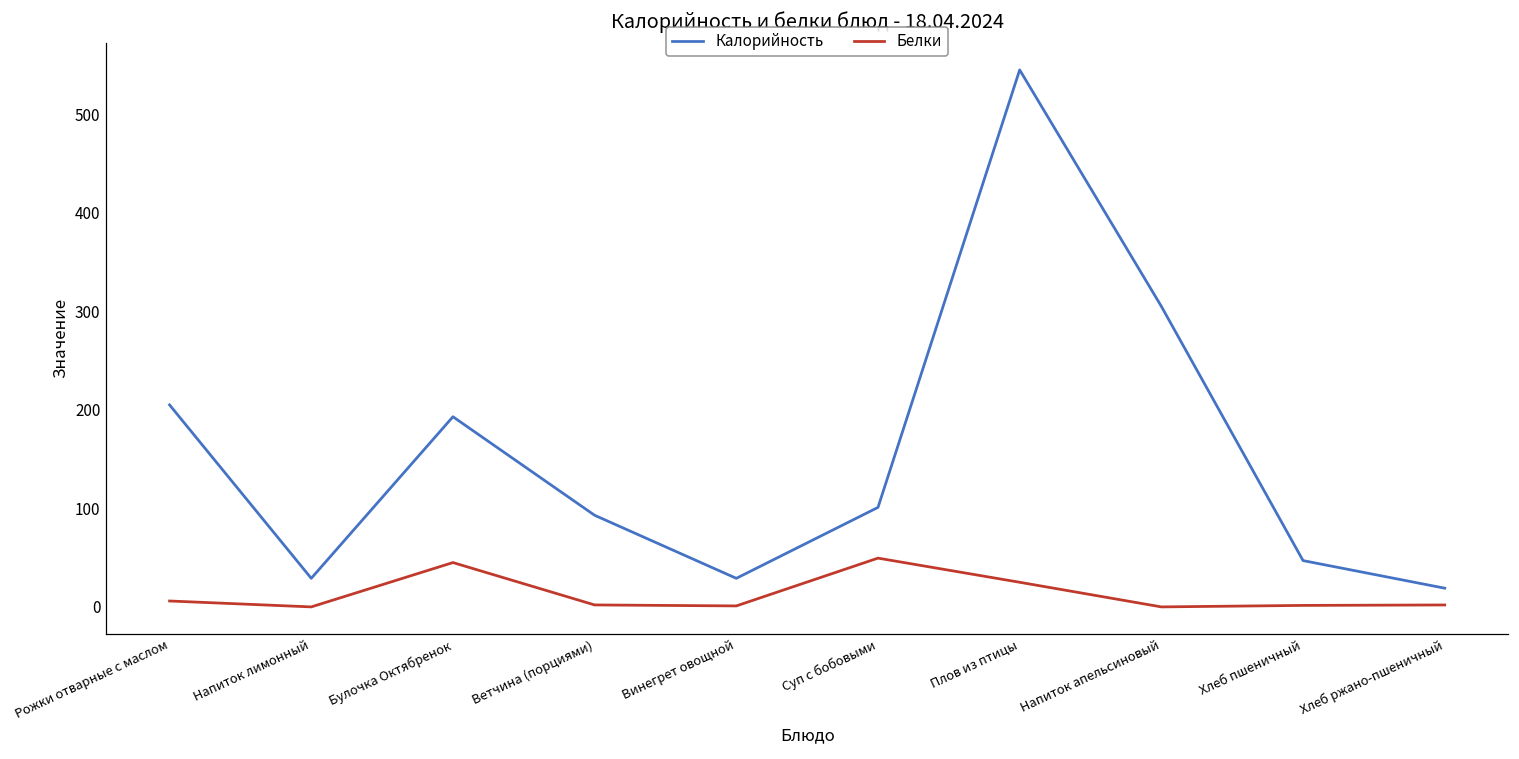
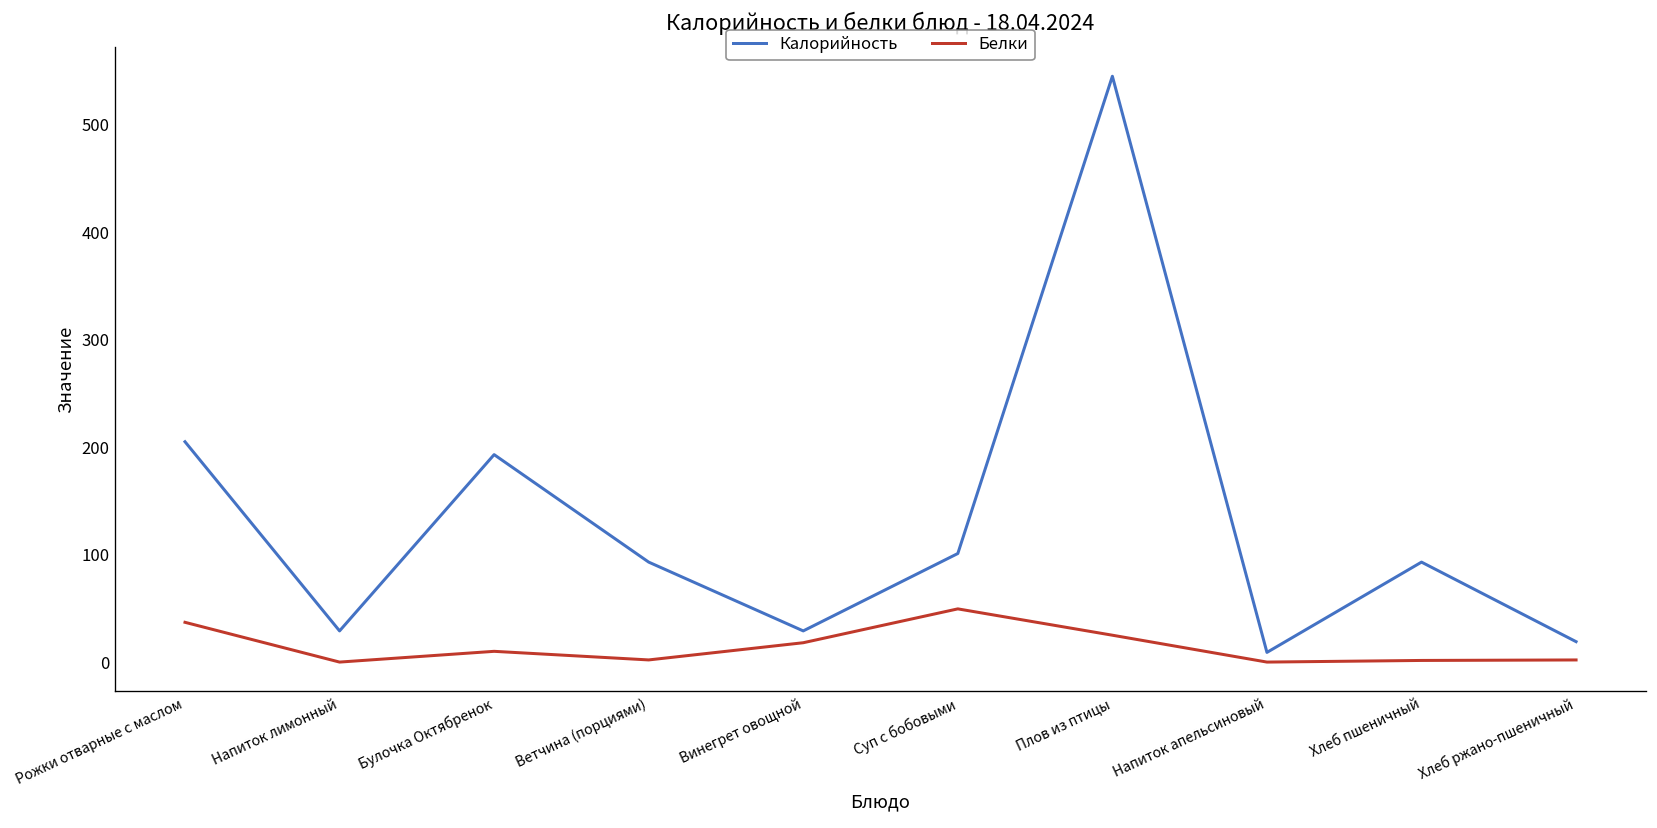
Белки, Рожки отварные с маслом: 10 -> 40
Белки, Булочка Октябренок: 50 -> 10
Белки, Винегрет овощной: 0 -> 20
Калорийность, Напиток апельсиновый: 310 -> 10
Калорийность, Хлеб пшеничный: 50 -> 90
